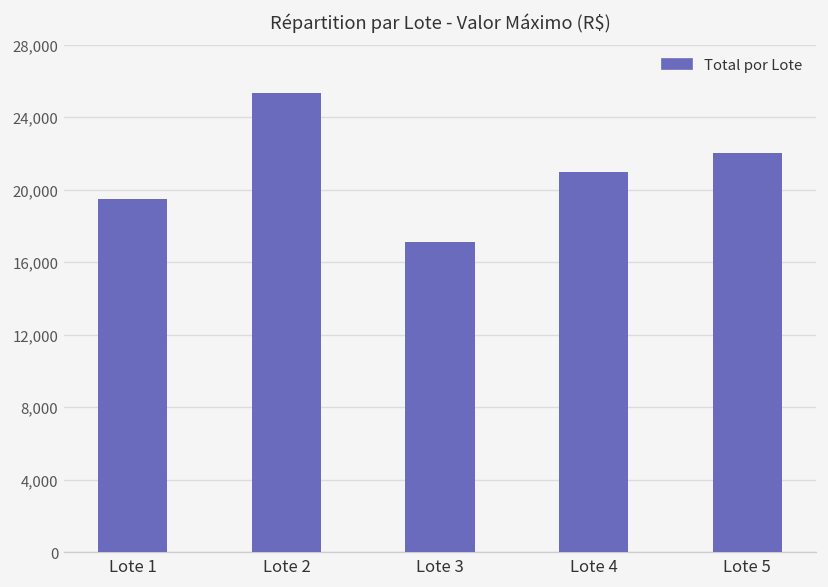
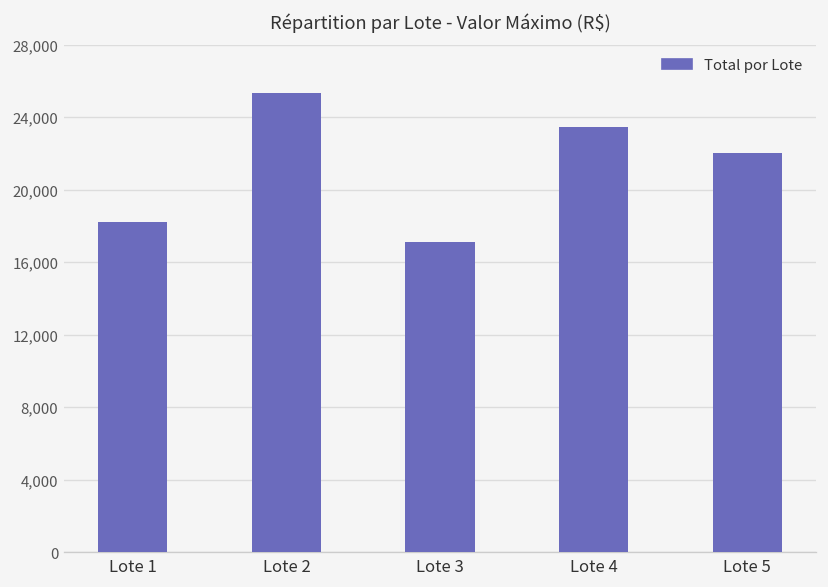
Lote 1: 19,500 -> 18,200
Lote 4: 21,000 -> 23,500
